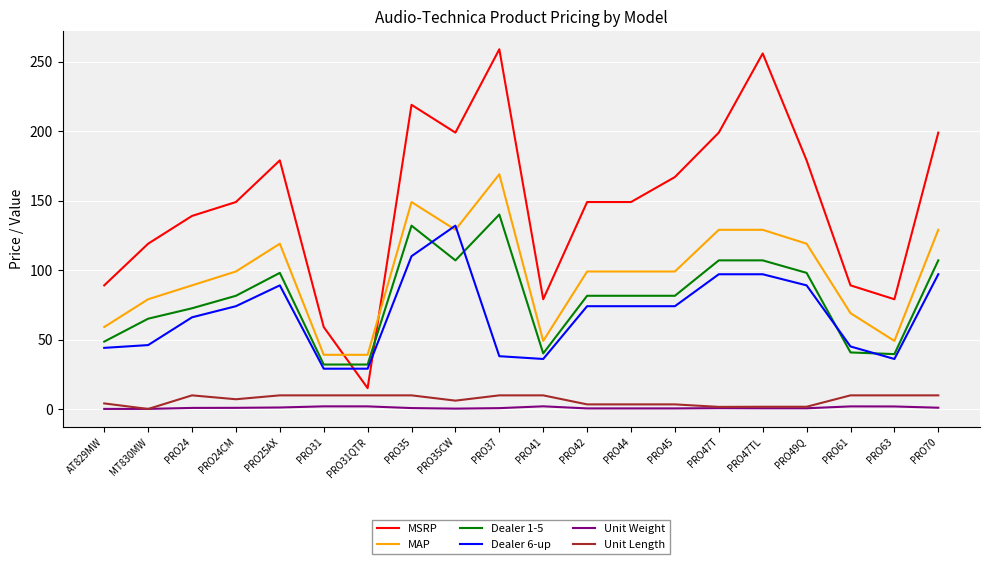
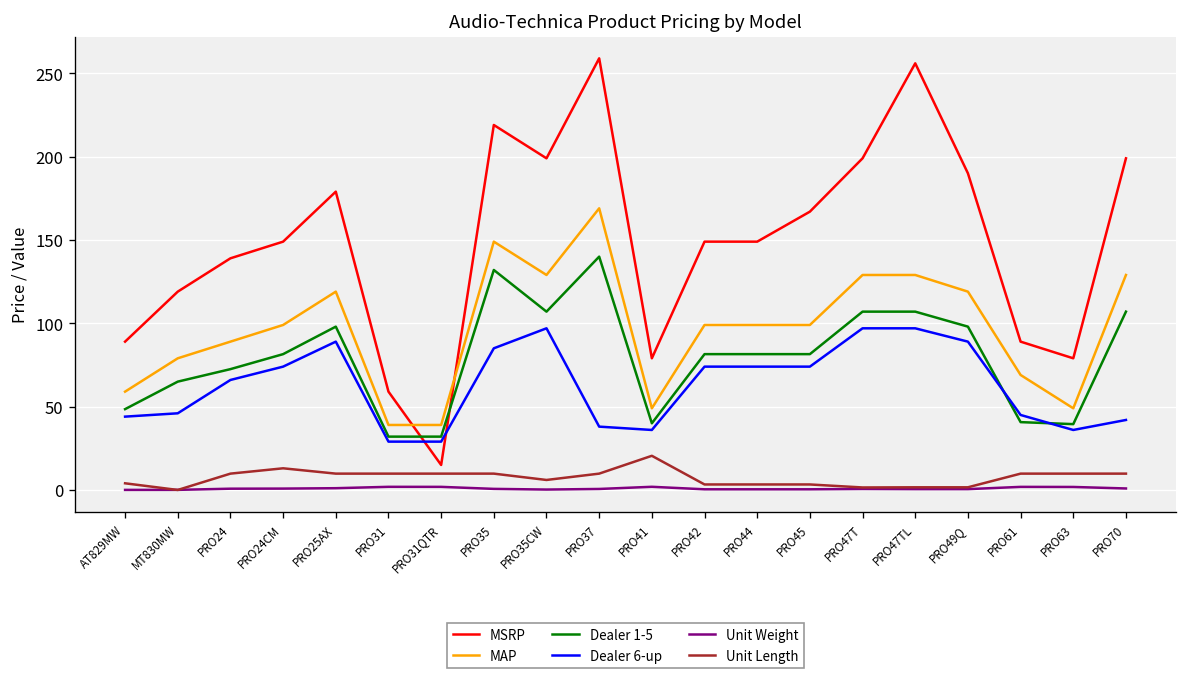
Unit Length, PRO24CM: 7 -> 13
Dealer 6-up, PRO35: 110 -> 85
Dealer 6-up, PRO35CW: 132 -> 97
Unit Length, PRO41: 10 -> 21
MSRP, PRO49Q: 179 -> 190
Dealer 6-up, PRO70: 97 -> 42
